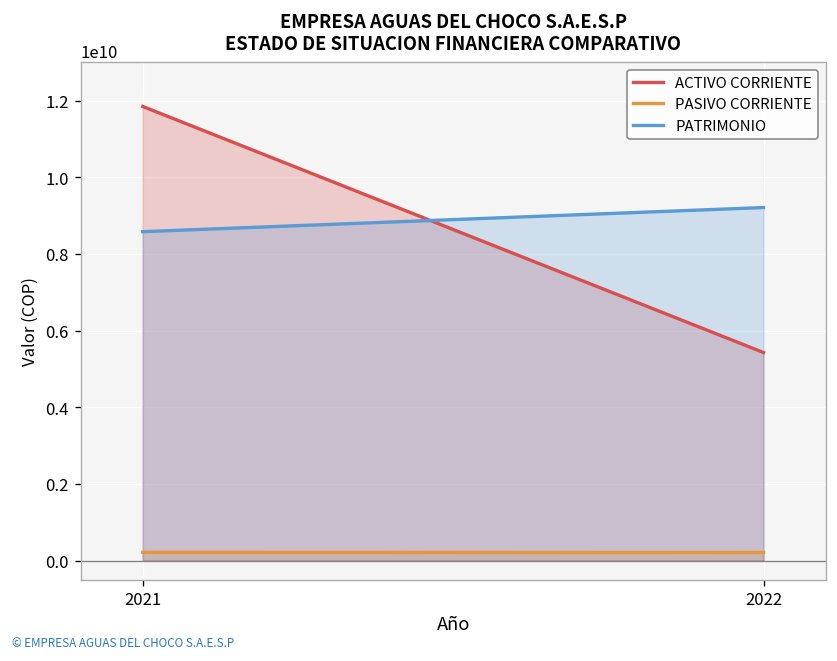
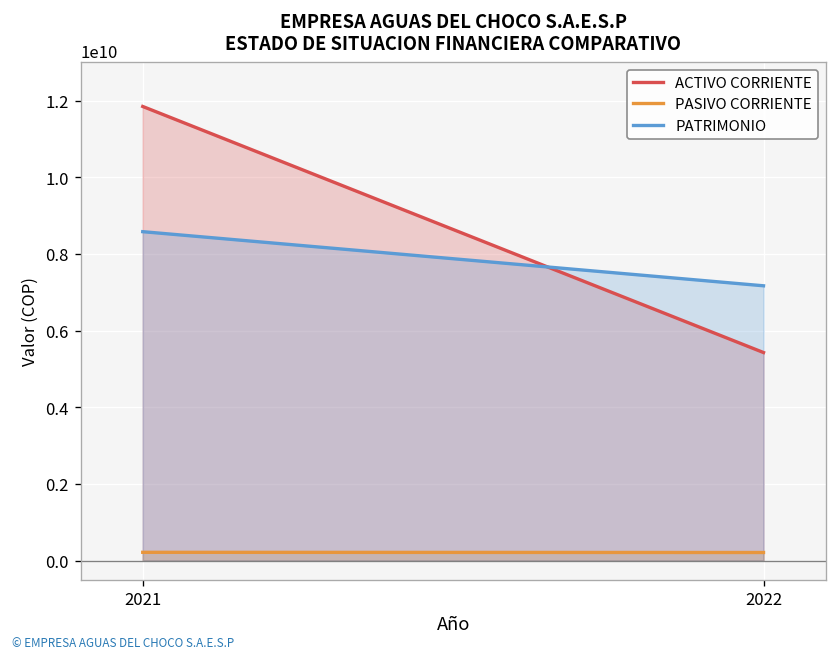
PATRIMONIO, 2022: 9200000000 -> 7200000000
